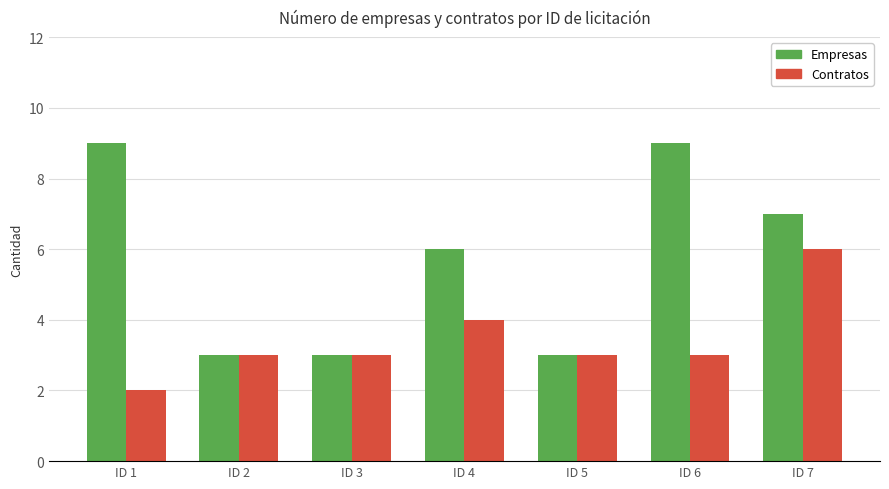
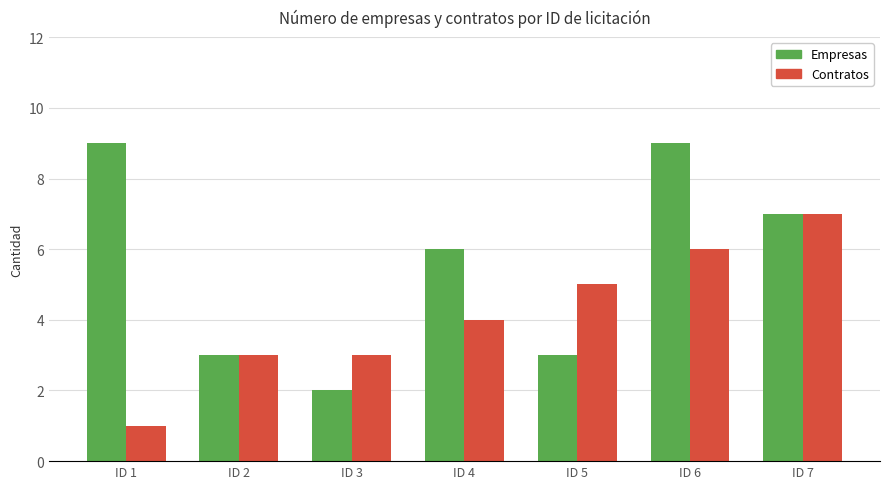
Contratos, ID 1: 2 -> 1
Empresas, ID 3: 3 -> 2
Contratos, ID 5: 3 -> 5
Contratos, ID 6: 3 -> 6
Contratos, ID 7: 6 -> 7
